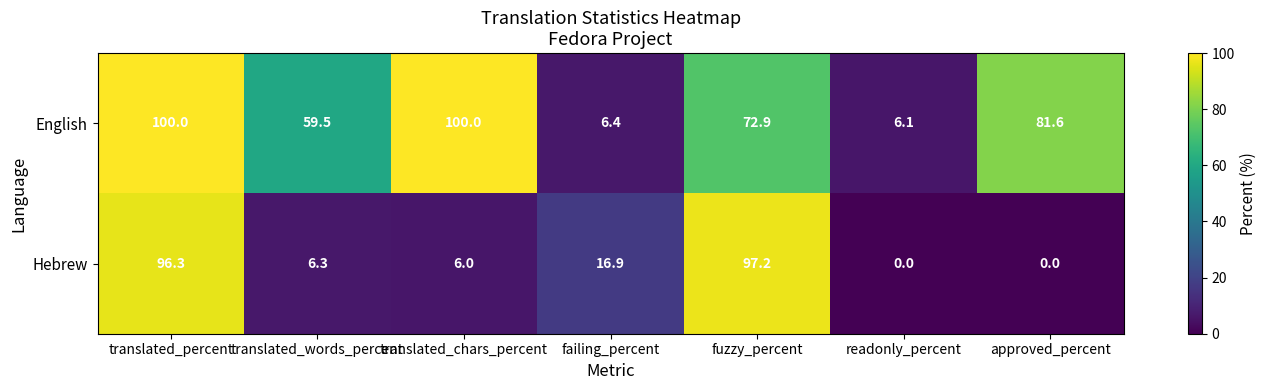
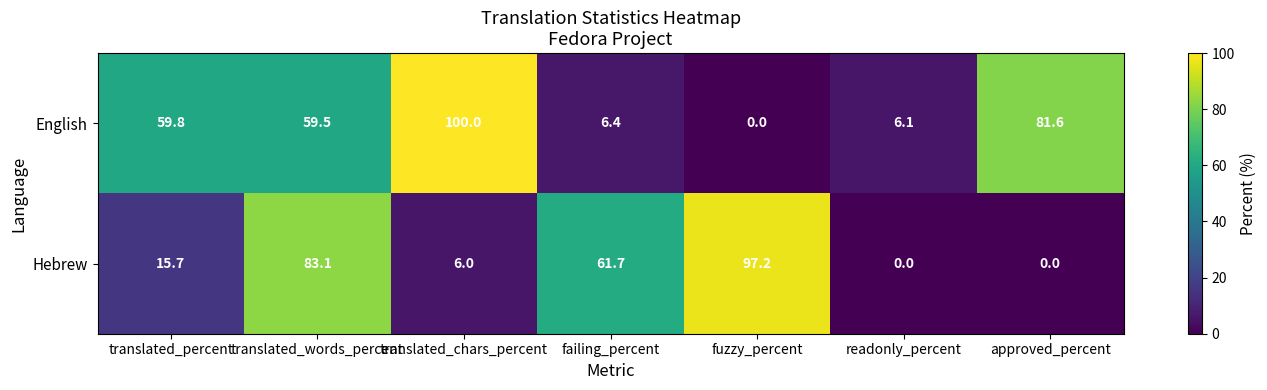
English, translated_percent: 100.0 -> 59.8
English, fuzzy_percent: 72.9 -> 0.0
Hebrew, translated_percent: 96.3 -> 15.7
Hebrew, translated_words_percent: 6.3 -> 83.1
Hebrew, failing_percent: 16.9 -> 61.7
